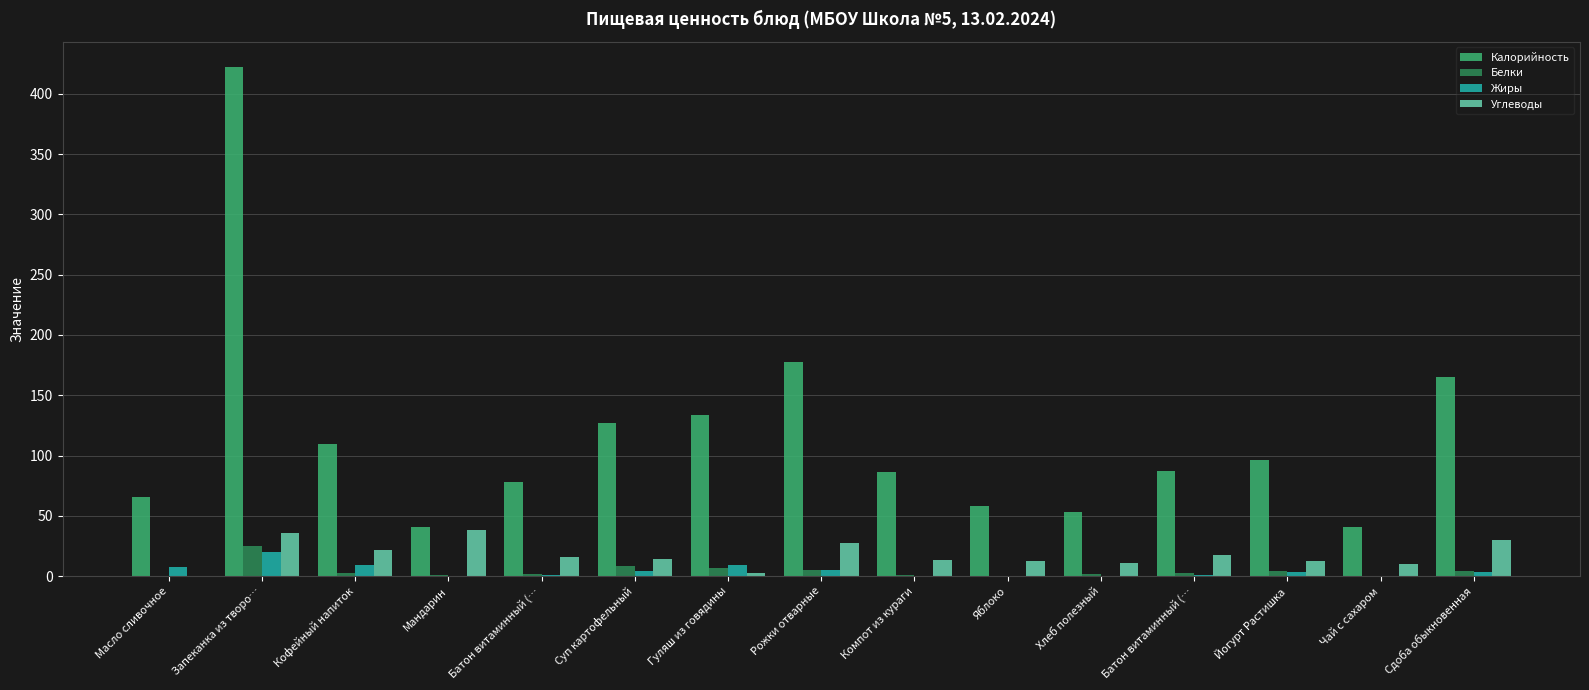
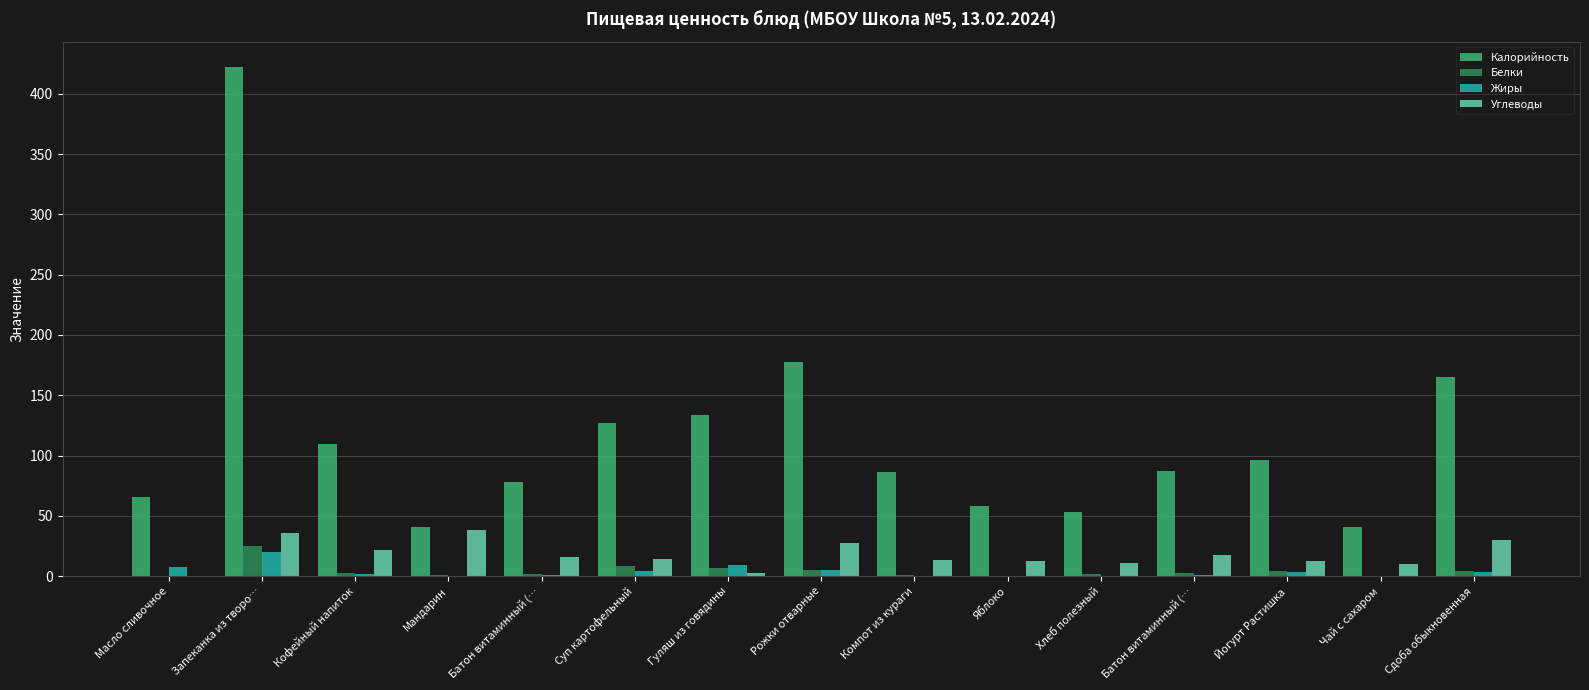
Жиры, Кофейный напиток: 9 -> 1
